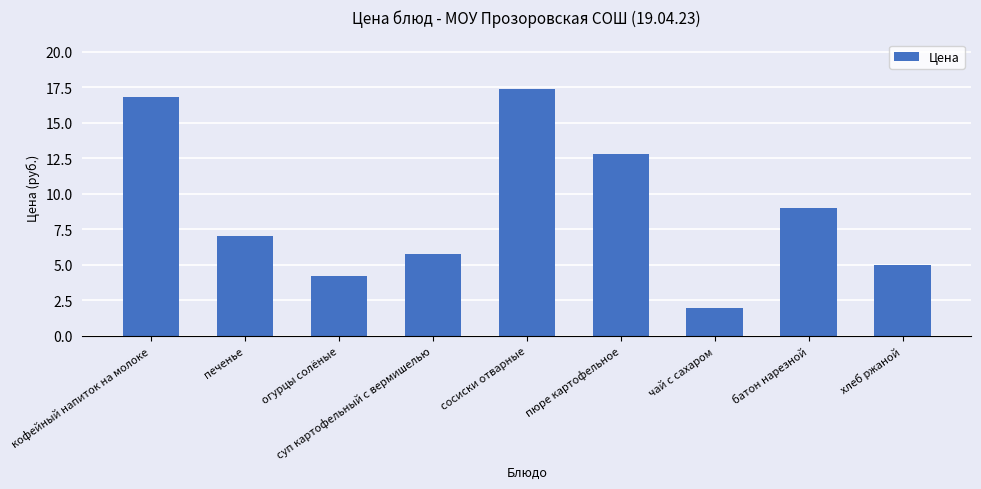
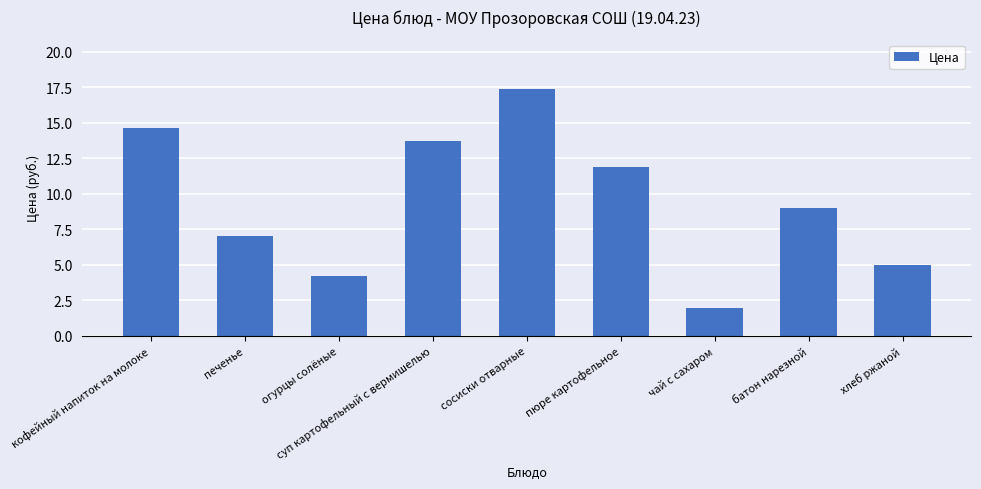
кофейный напиток на молоке: 16.8 -> 14.6
суп картофельный с вермишелью: 5.8 -> 13.8
пюре картофельное: 12.8 -> 11.9
